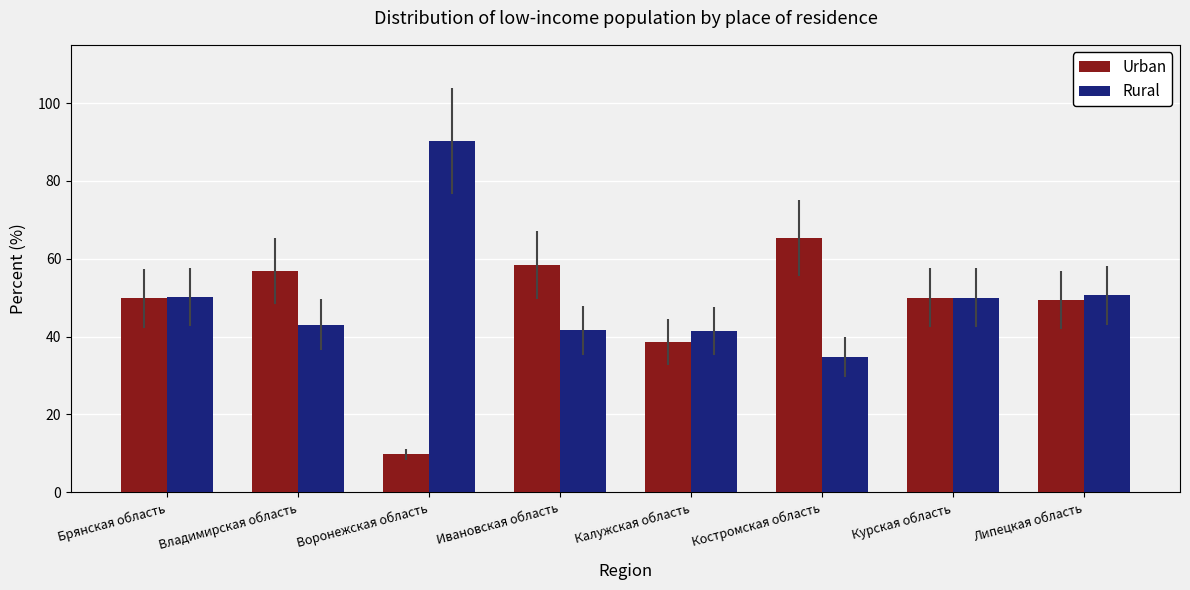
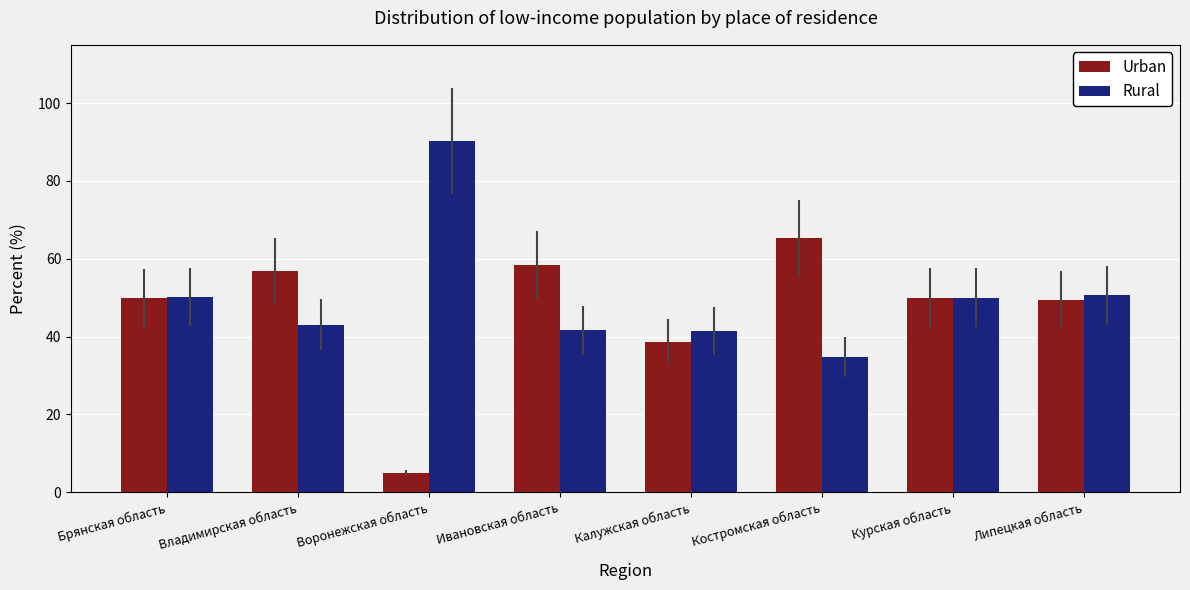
Urban, Воронежская область: 10 -> 5
